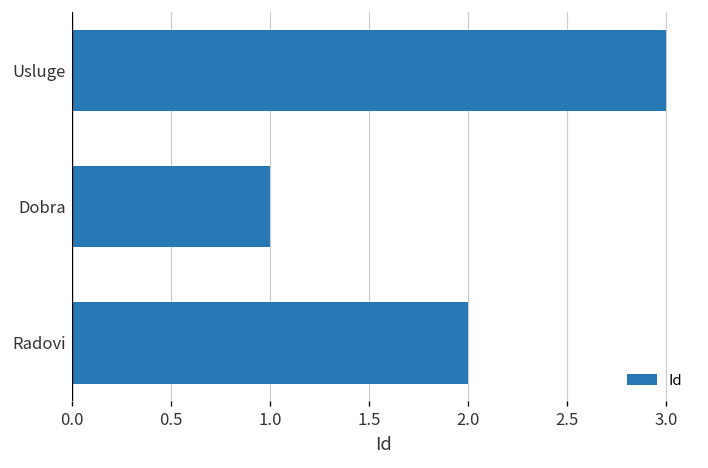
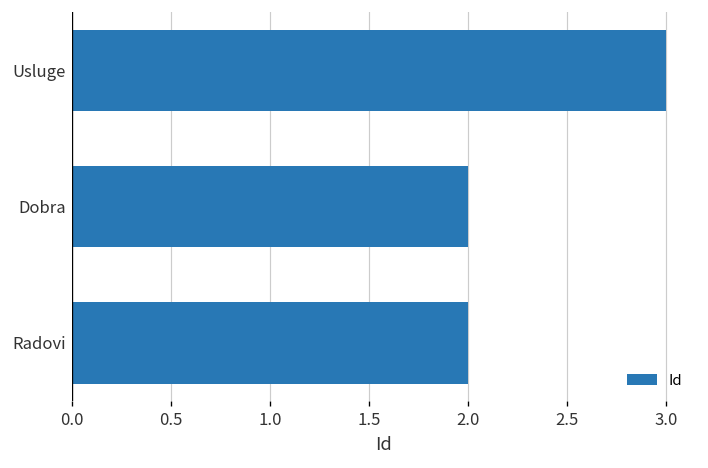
Dobra: 1 -> 2
